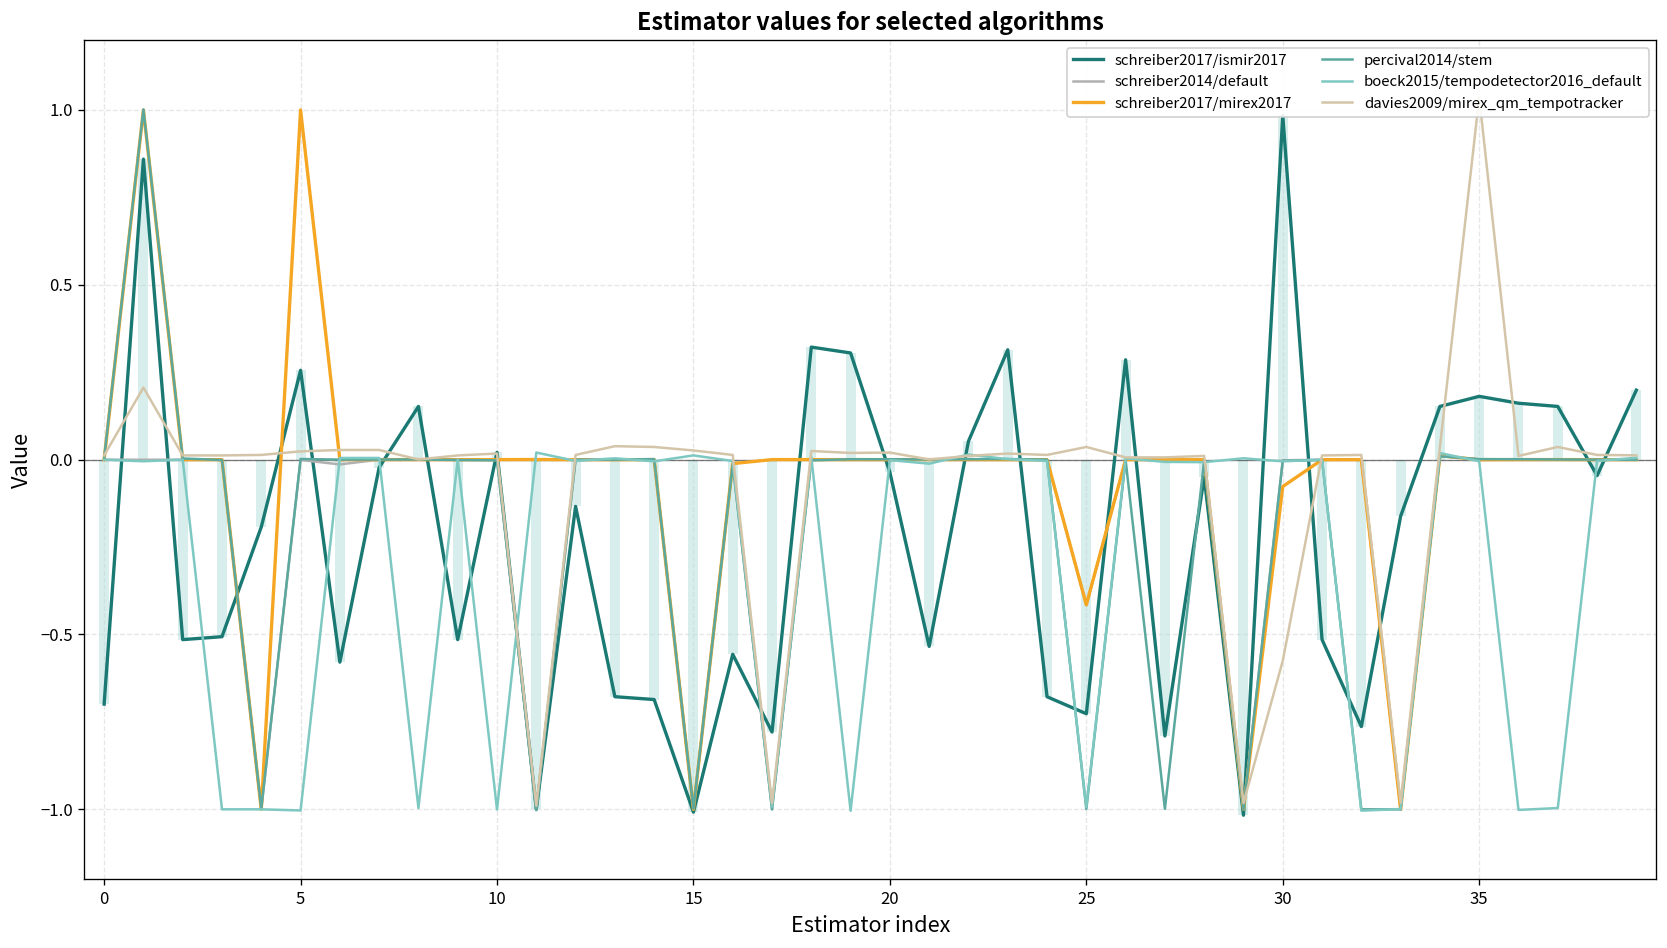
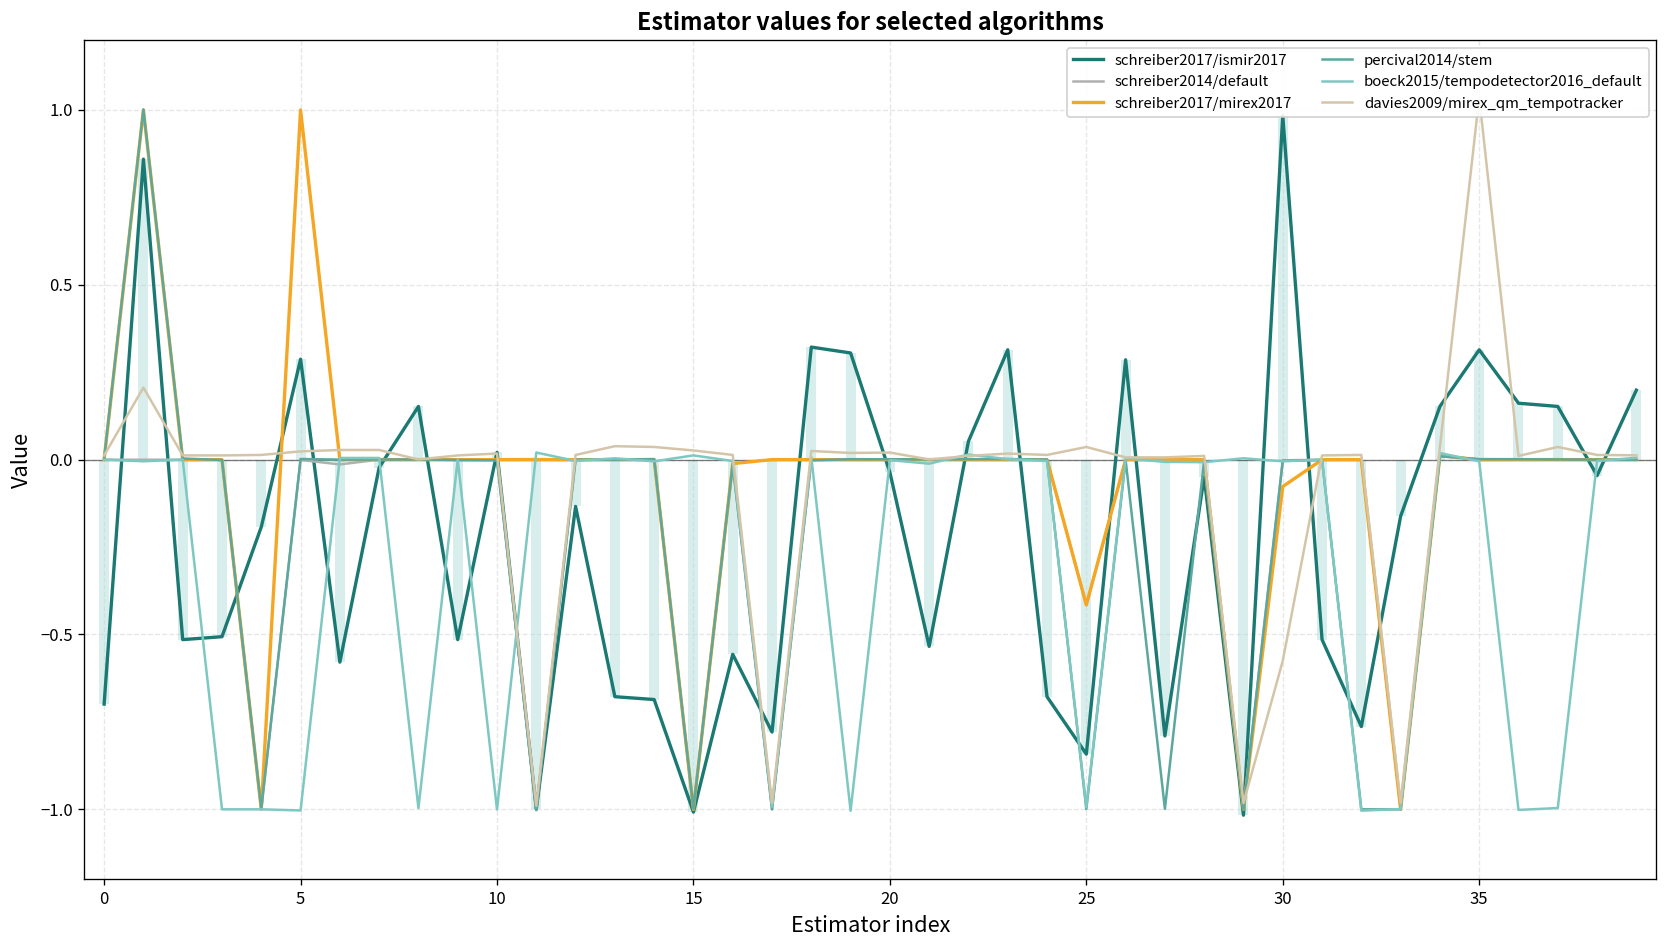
schreiber2017/ismir2017, 5: 0.26 -> 0.29
schreiber2017/ismir2017, 25: -0.73 -> -0.84
schreiber2017/ismir2017, 35: 0.18 -> 0.31
